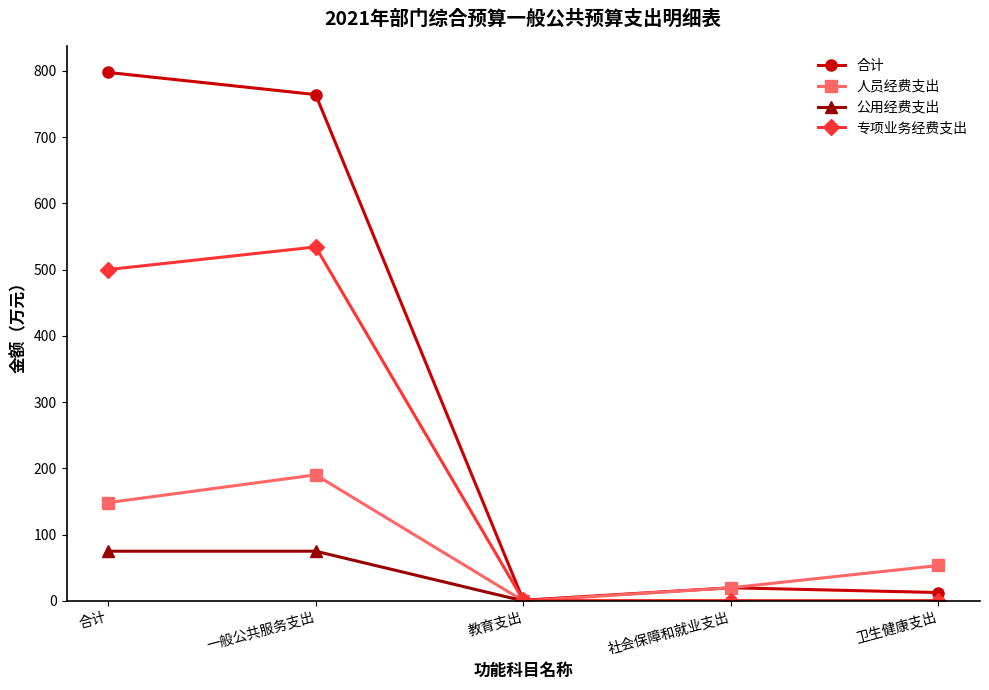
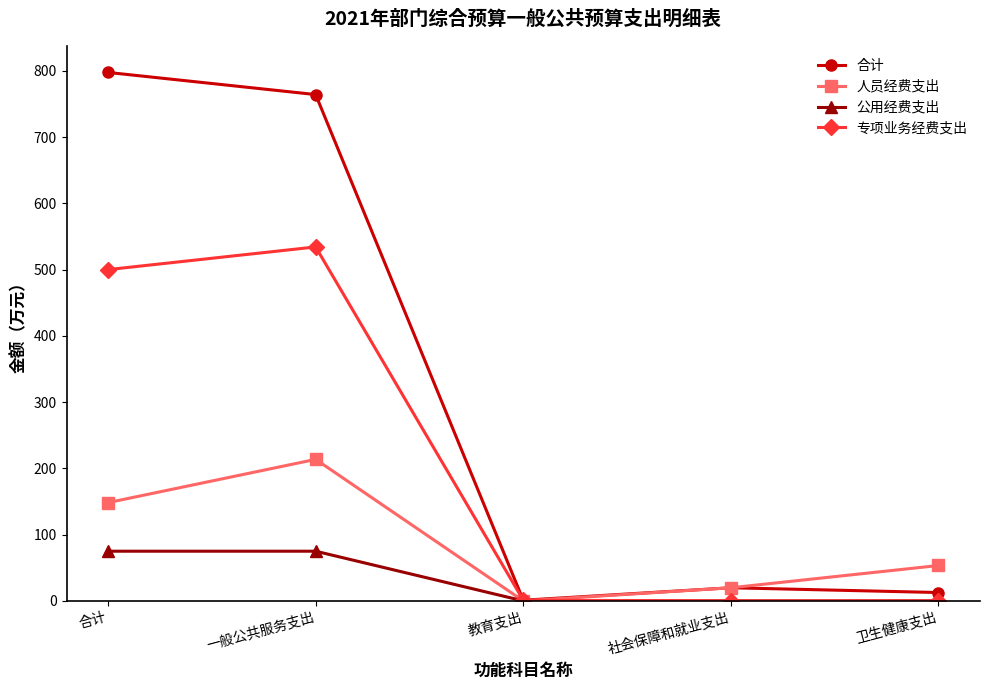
人员经费支出, 一般公共服务支出: 190 -> 210
